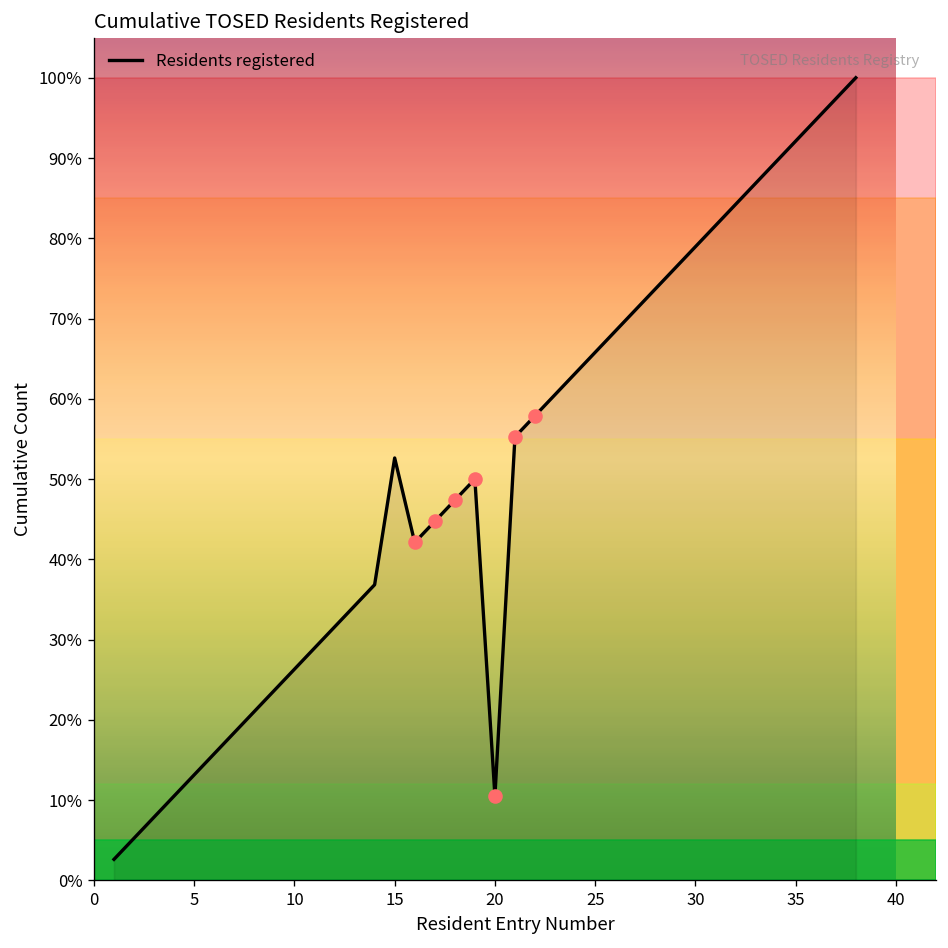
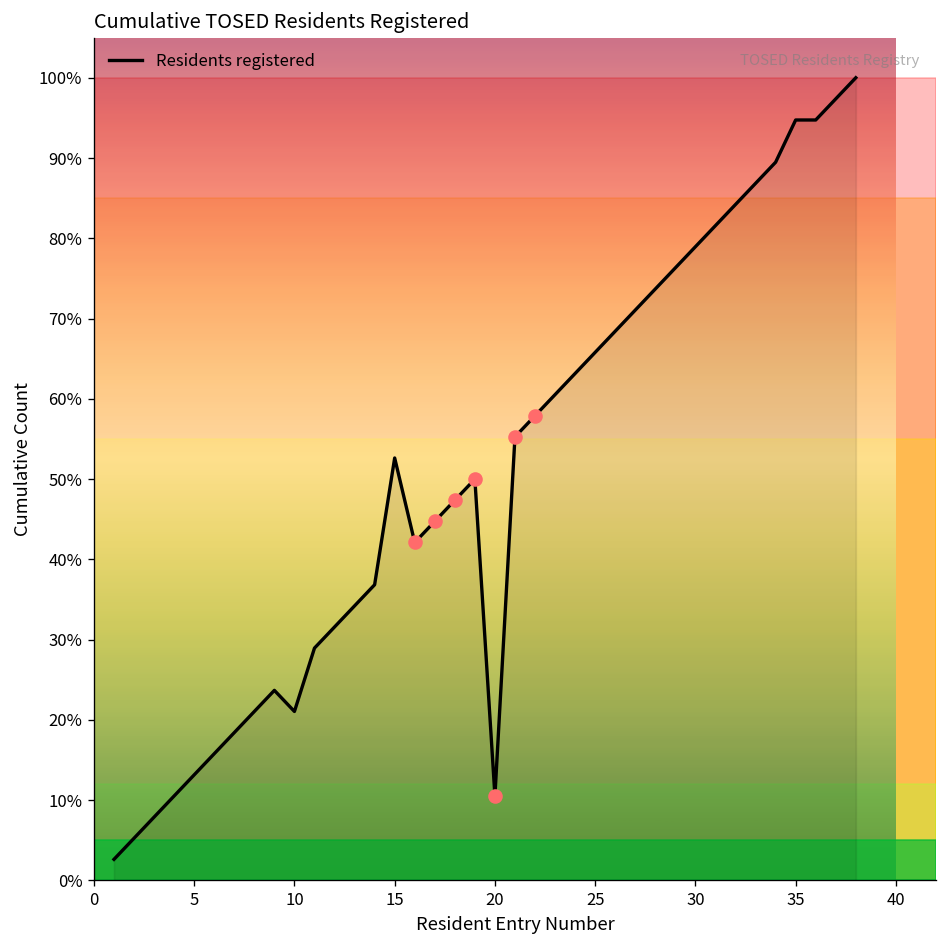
Residents registered, 10: 26% -> 21%
Residents registered, 35: 92% -> 95%
